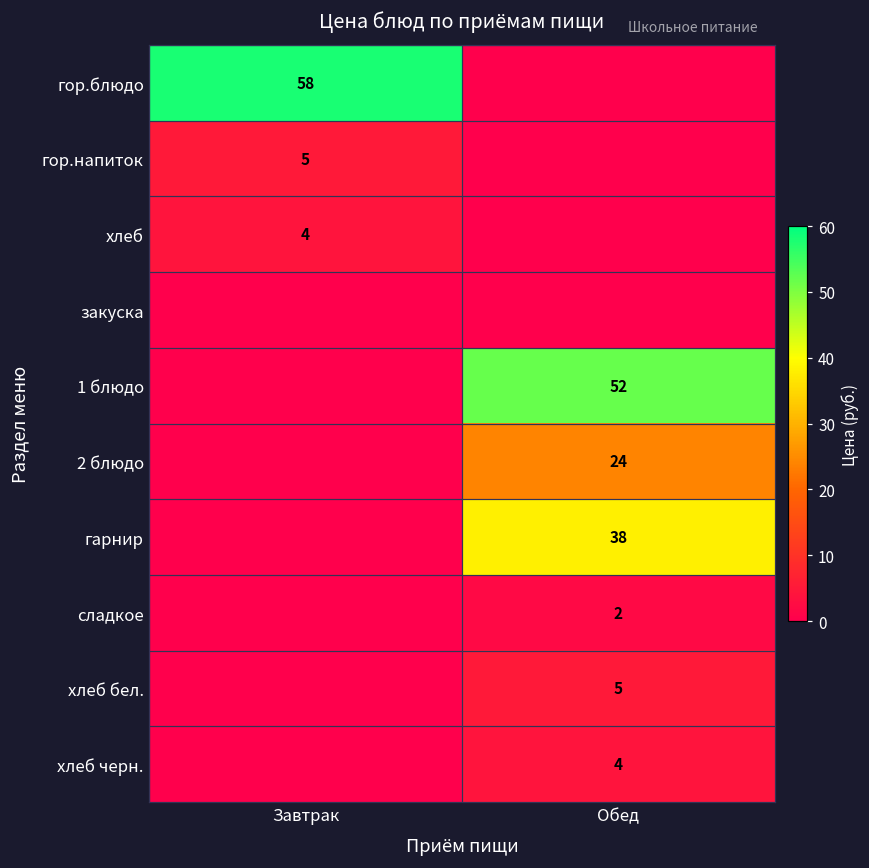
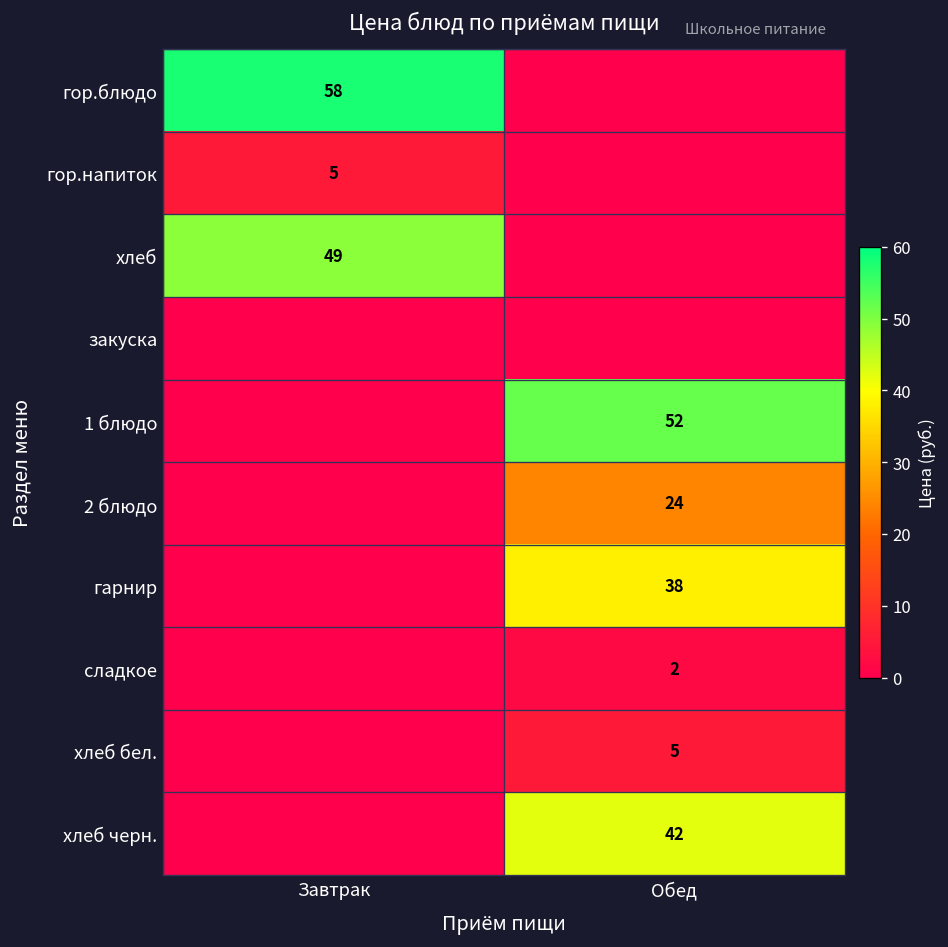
хлеб, Завтрак: 4 -> 49
хлеб черн., Обед: 4 -> 42
